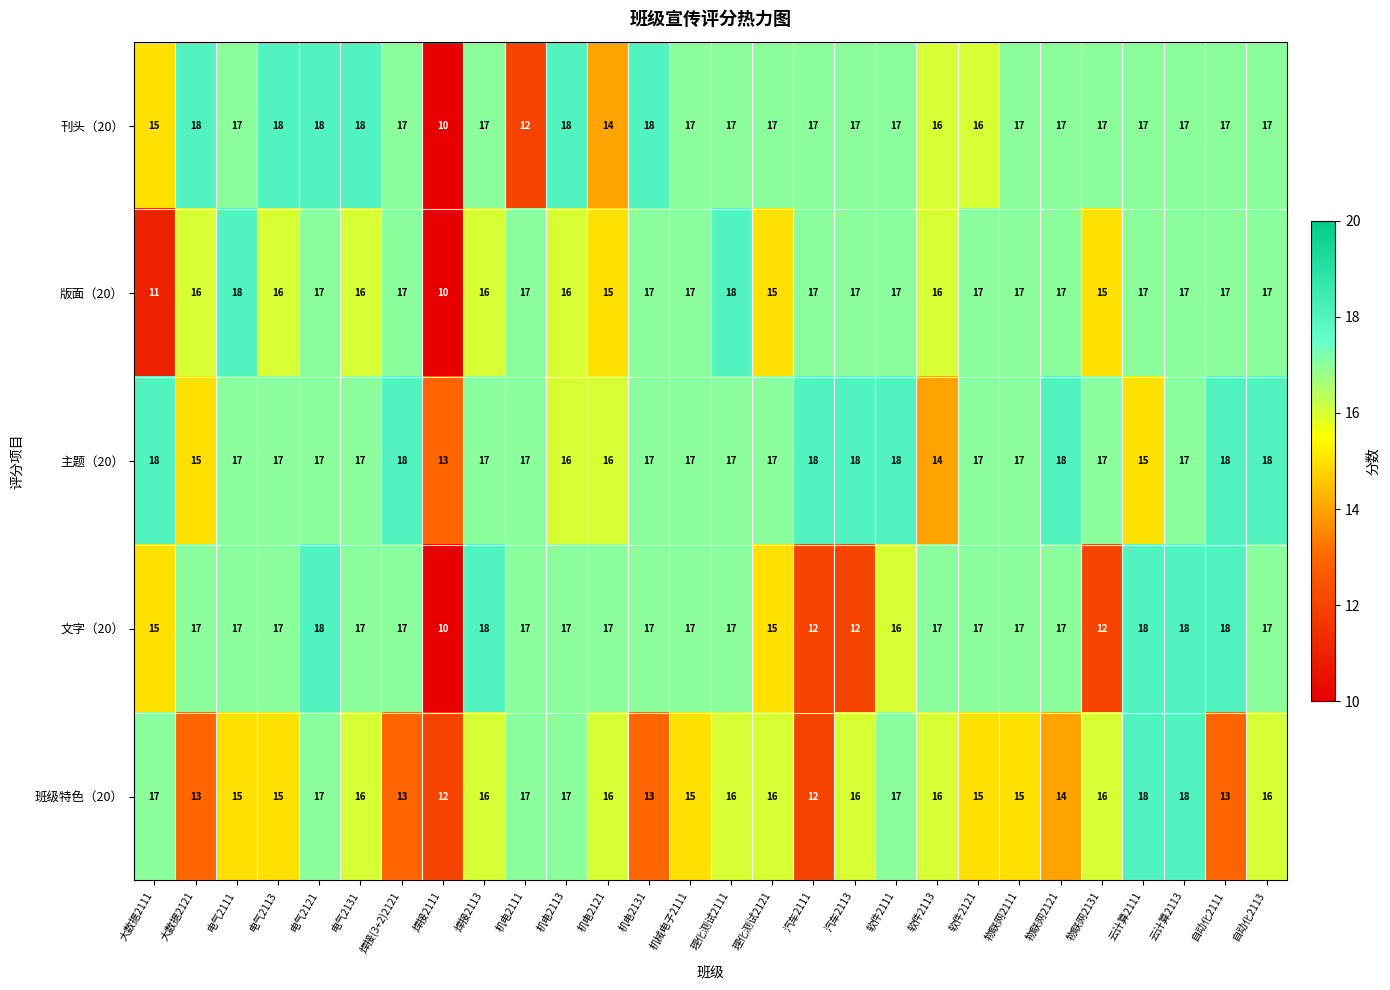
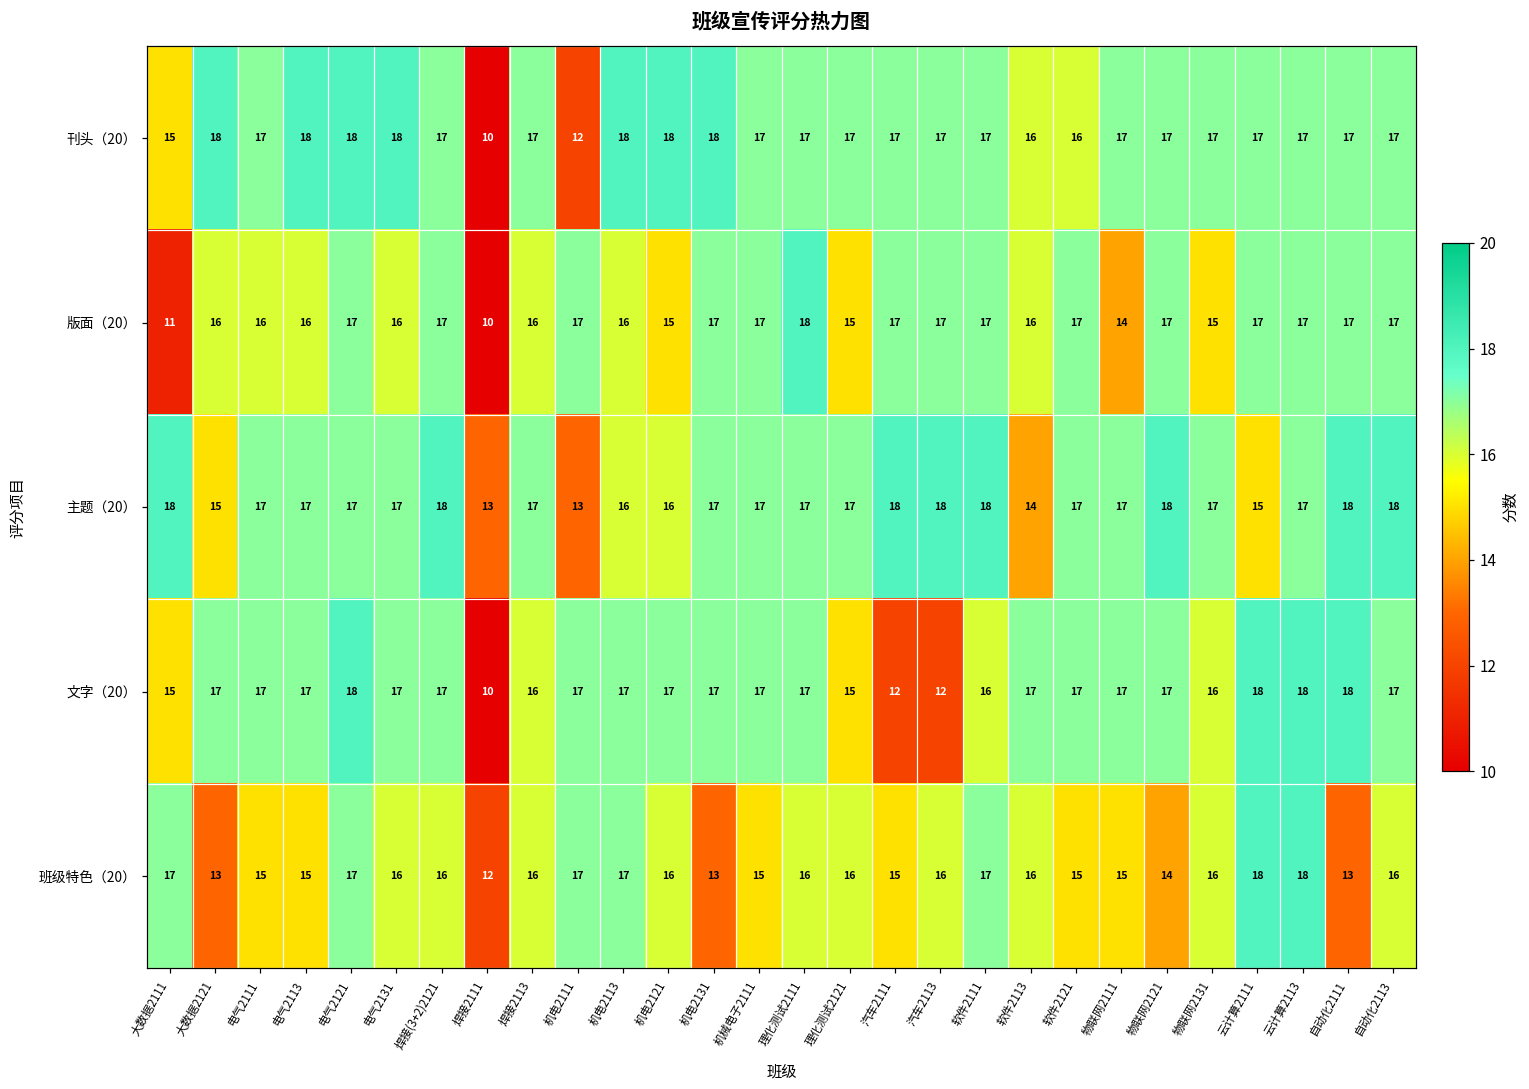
刊头（20）, 机电2121: 14 -> 18
版面（20）, 电气2111: 18 -> 16
版面（20）, 物联网2111: 17 -> 14
主题（20）, 机电2111: 17 -> 13
文字（20）, 焊接2113: 18 -> 16
文字（20）, 物联网2131: 12 -> 16
班级特色（20）, 焊接(3+2)2121: 13 -> 16
班级特色（20）, 汽车2111: 12 -> 15
